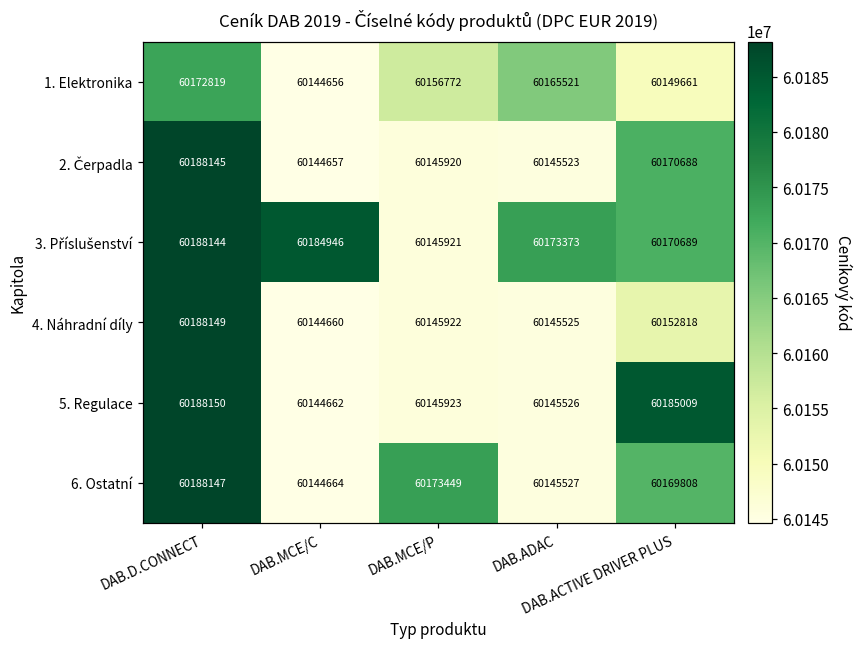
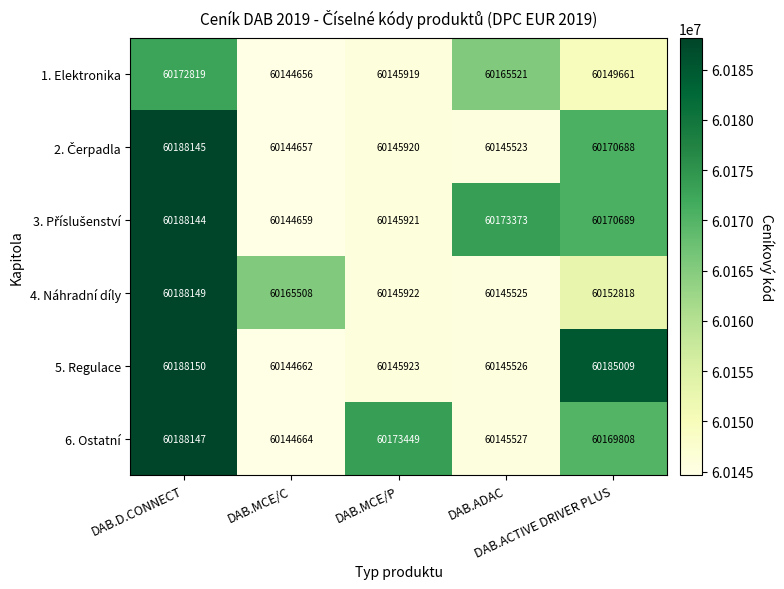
1. Elektronika, DAB.MCE/P: 60156772 -> 60145919
3. Příslušenství, DAB.MCE/C: 60184946 -> 60144659
4. Náhradní díly, DAB.MCE/C: 60144660 -> 60165508
